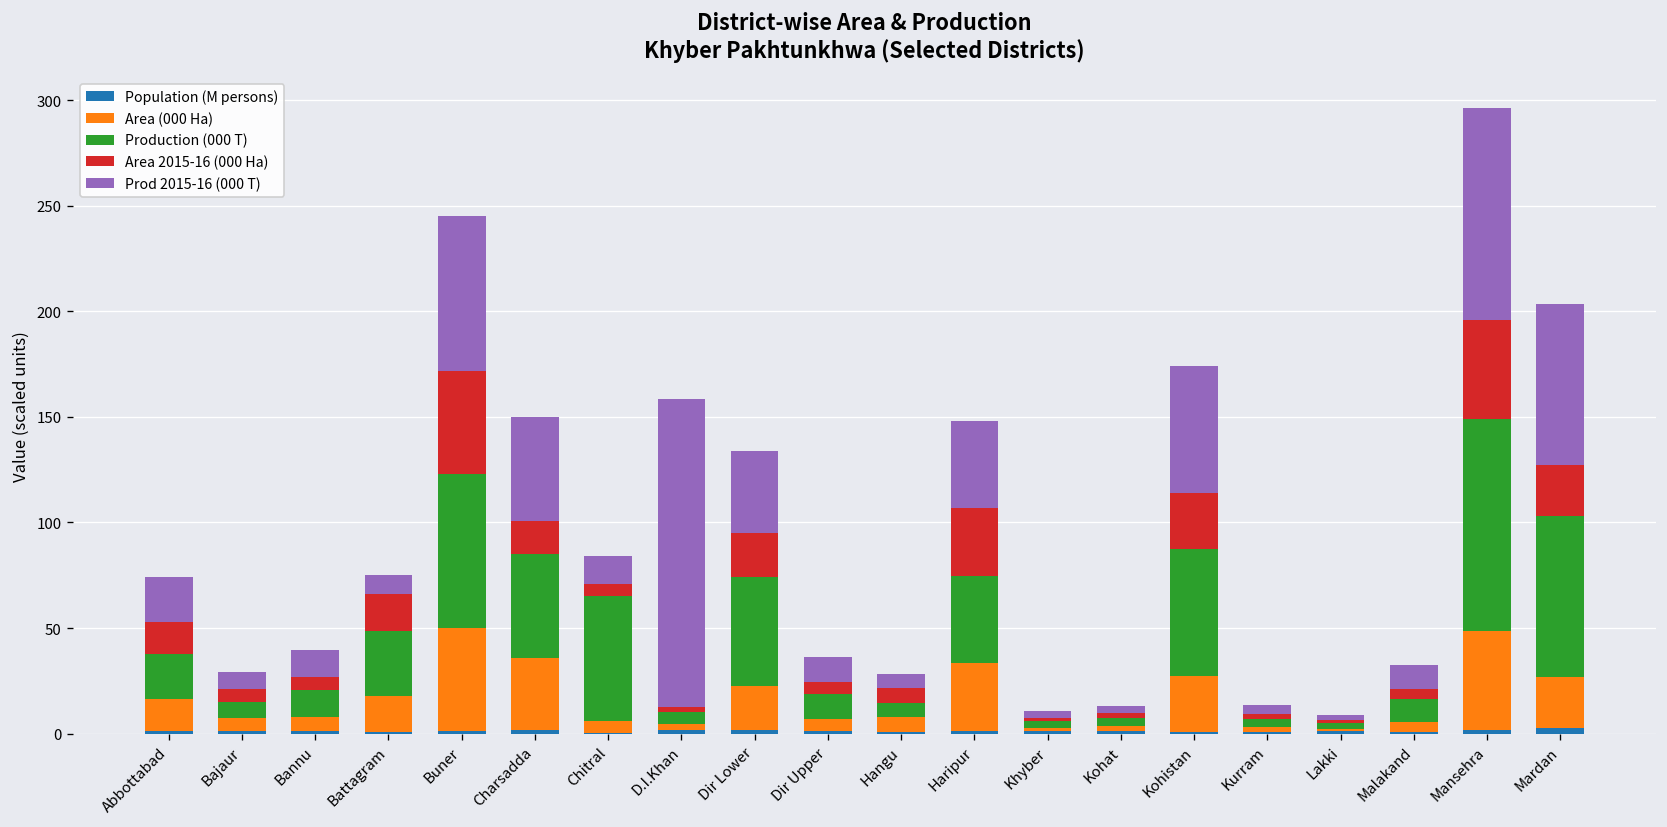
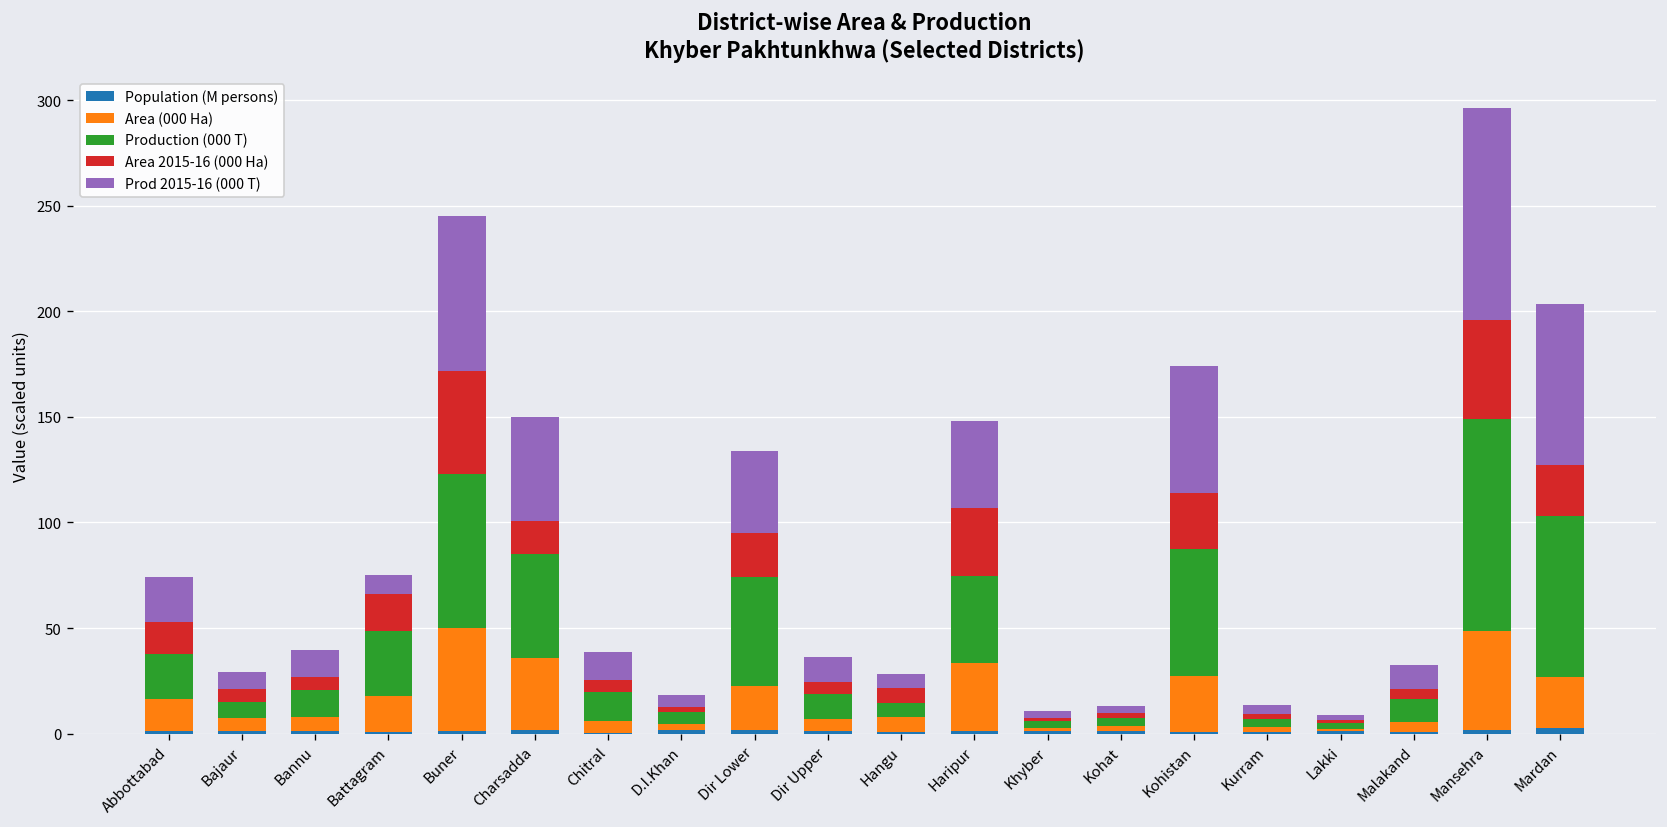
Production (000 T), Chitral: 59 -> 13
Prod 2015-16 (000 T), D.I.Khan: 146 -> 6
